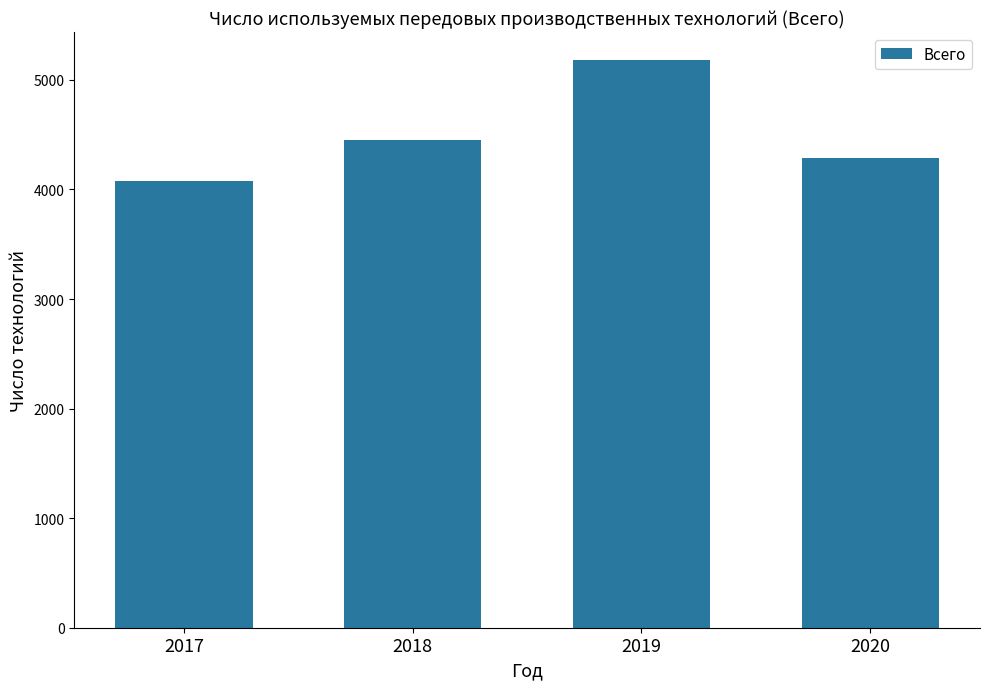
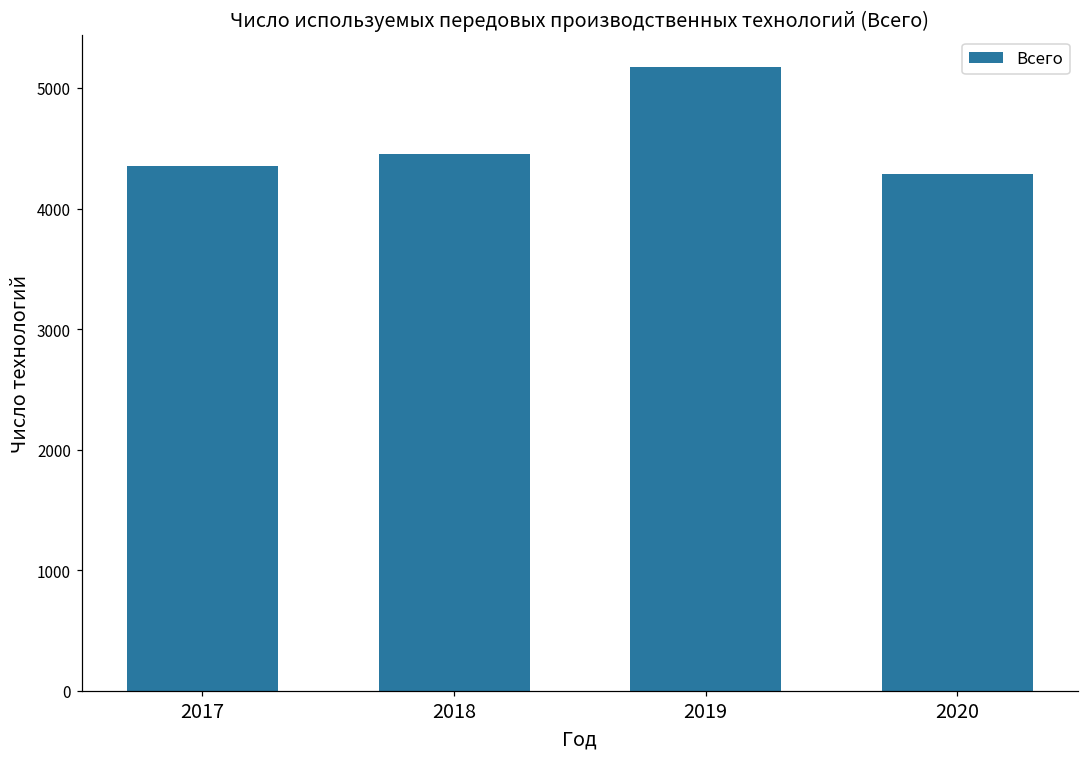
2017: 4080 -> 4350
